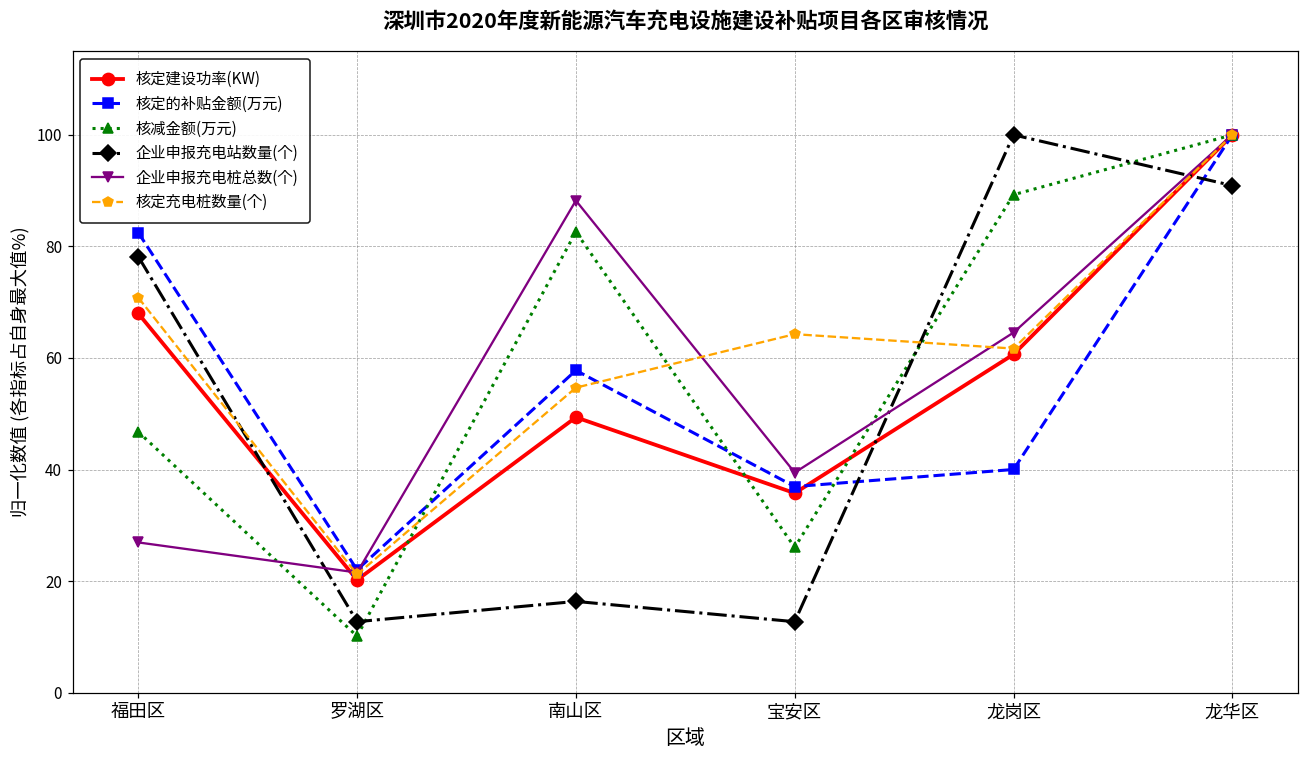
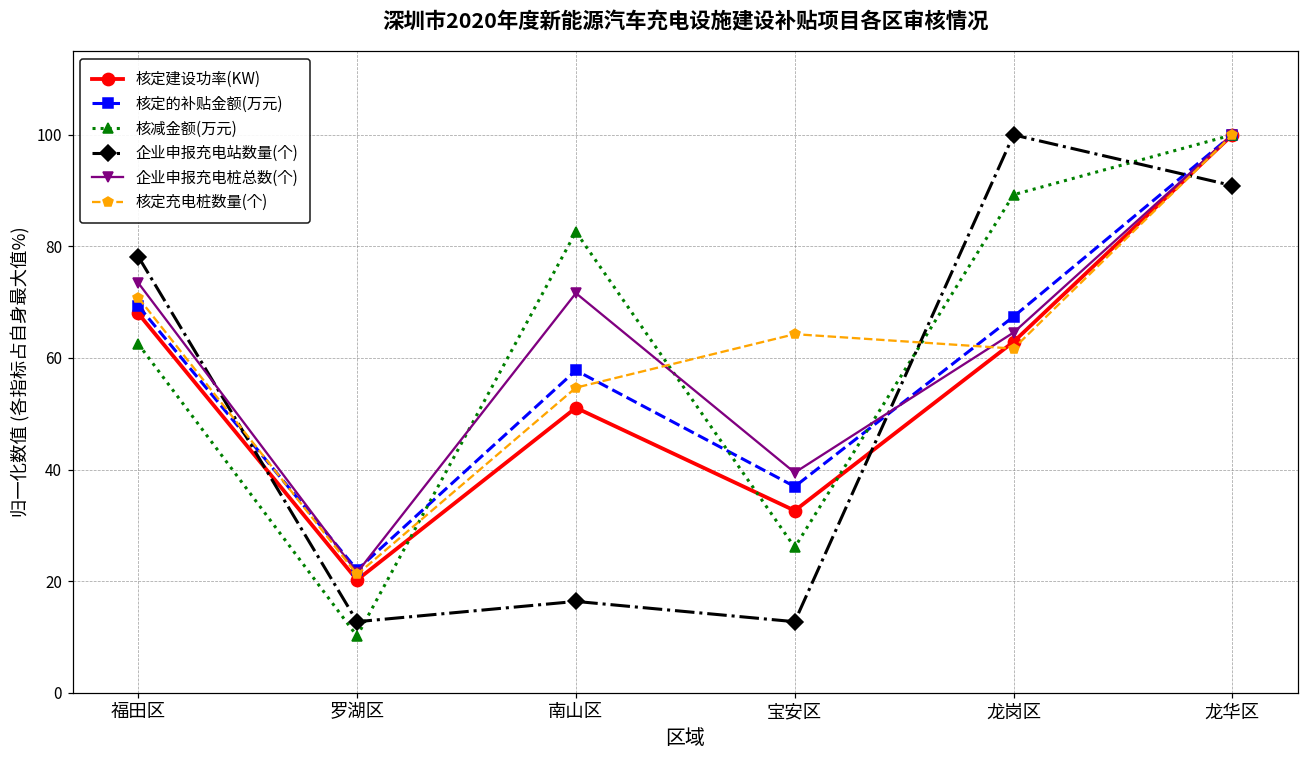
核定的补贴金额(万元), 福田区: 82 -> 69
核减金额(万元), 福田区: 47 -> 63
企业申报充电桩总数(个), 福田区: 27 -> 73
核定建设功率(KW), 南山区: 49 -> 51
企业申报充电桩总数(个), 南山区: 88 -> 72
核定建设功率(KW), 宝安区: 36 -> 33
核定建设功率(KW), 龙岗区: 61 -> 63
核定的补贴金额(万元), 龙岗区: 40 -> 67
